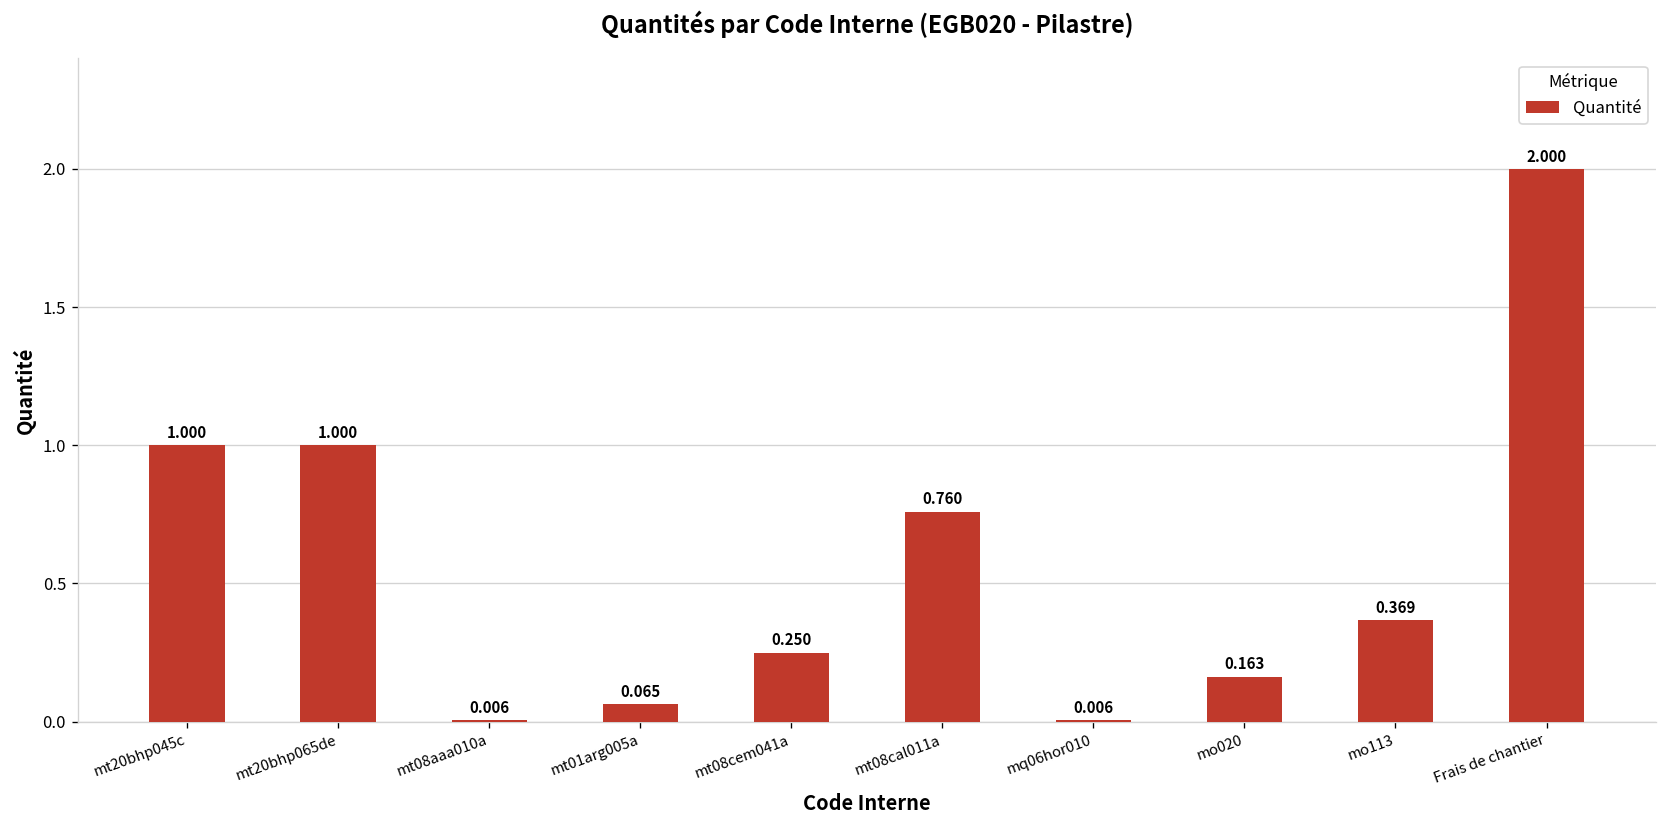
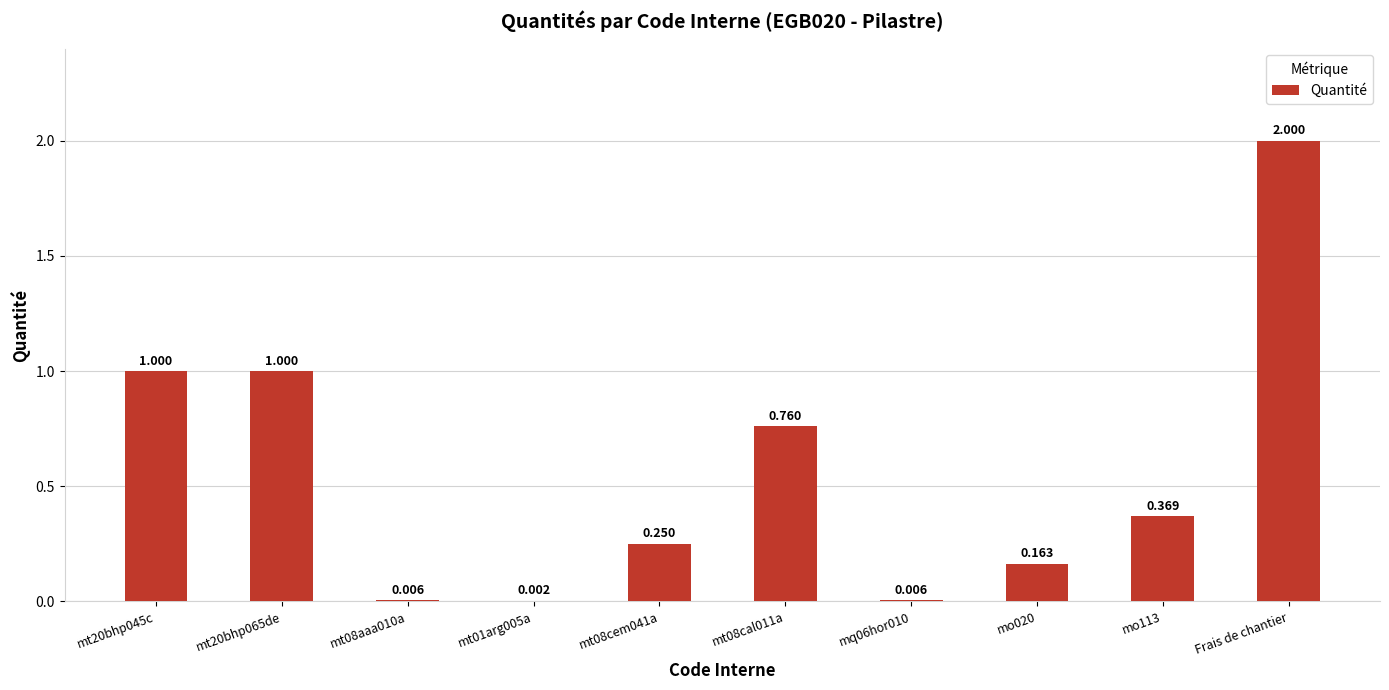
mt01arg005a: 0.065 -> 0.002
